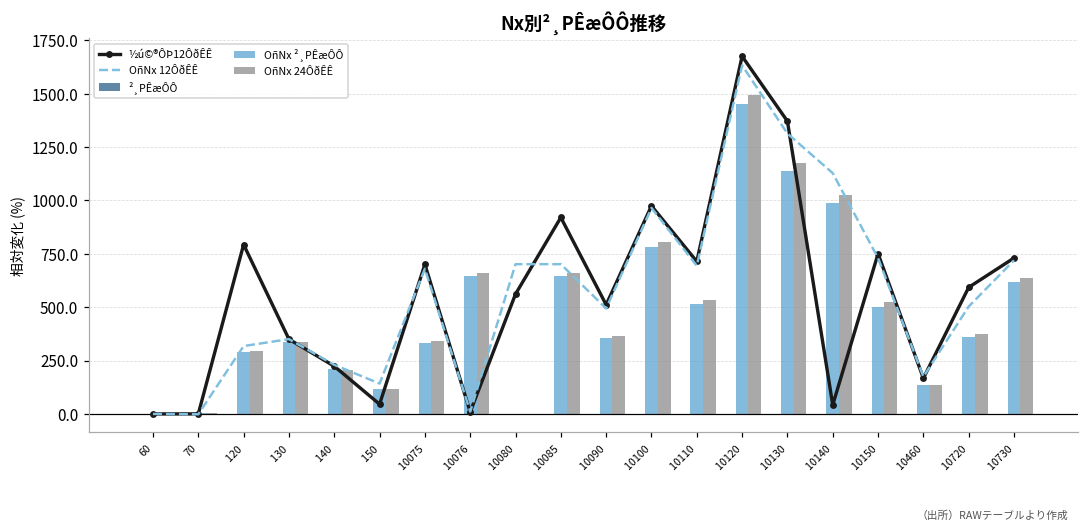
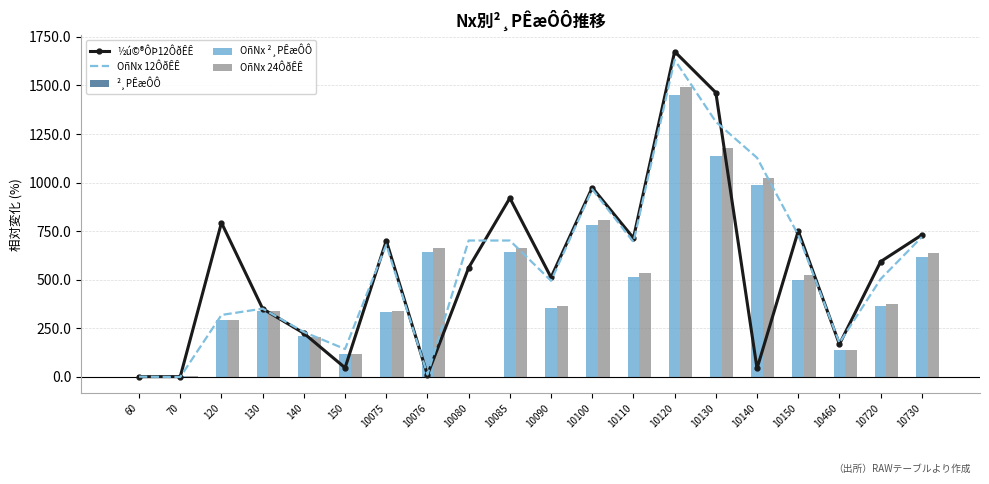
½ú©®ÔÞ12ÔðÊÊ, 10130: 1370 -> 1460
